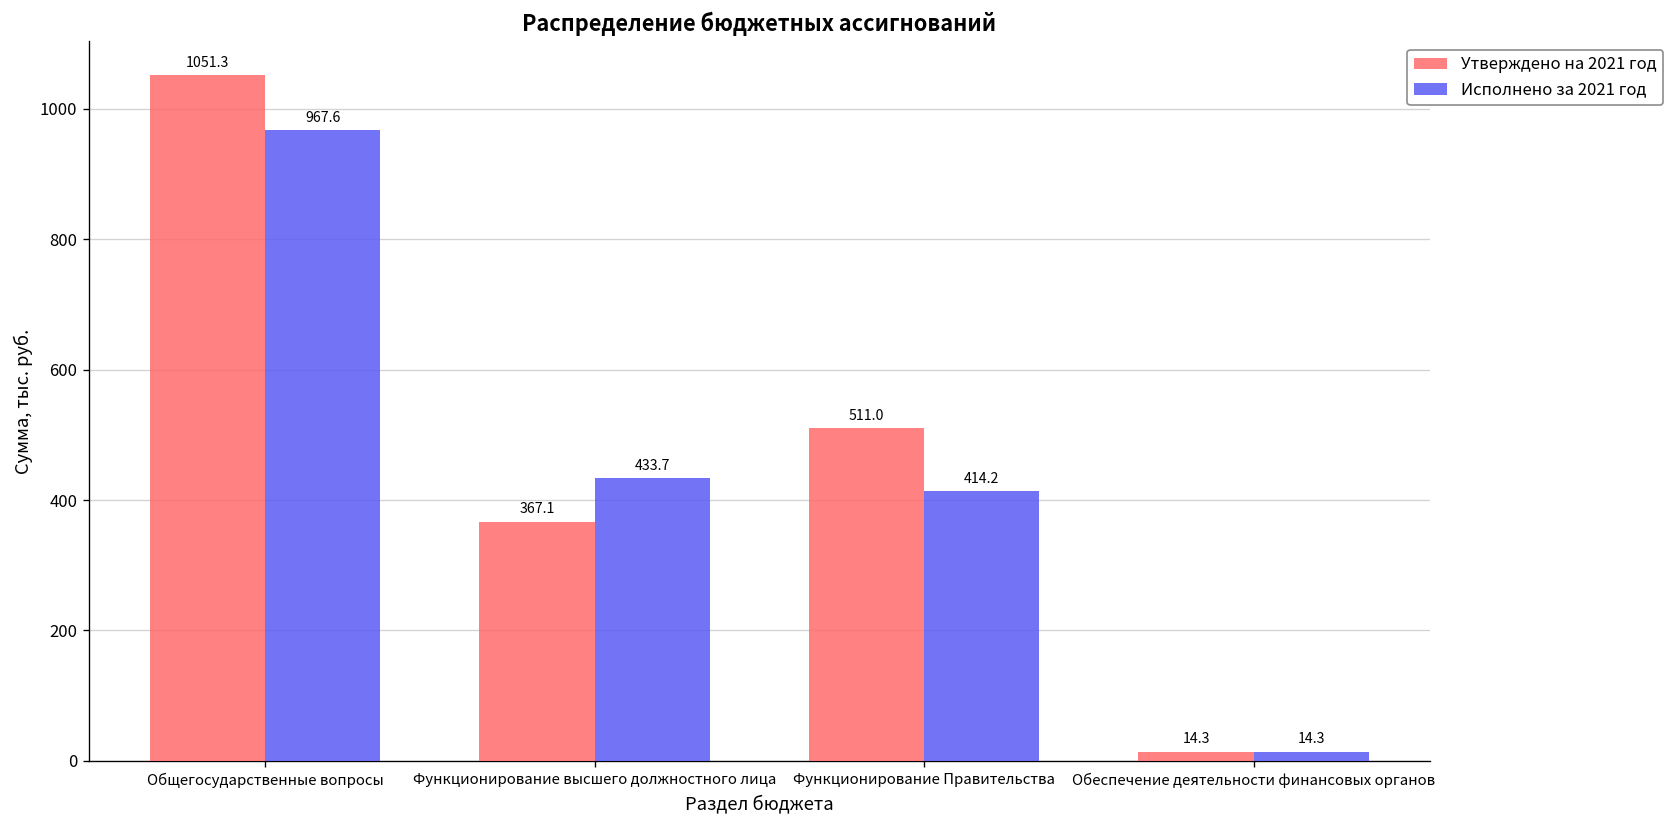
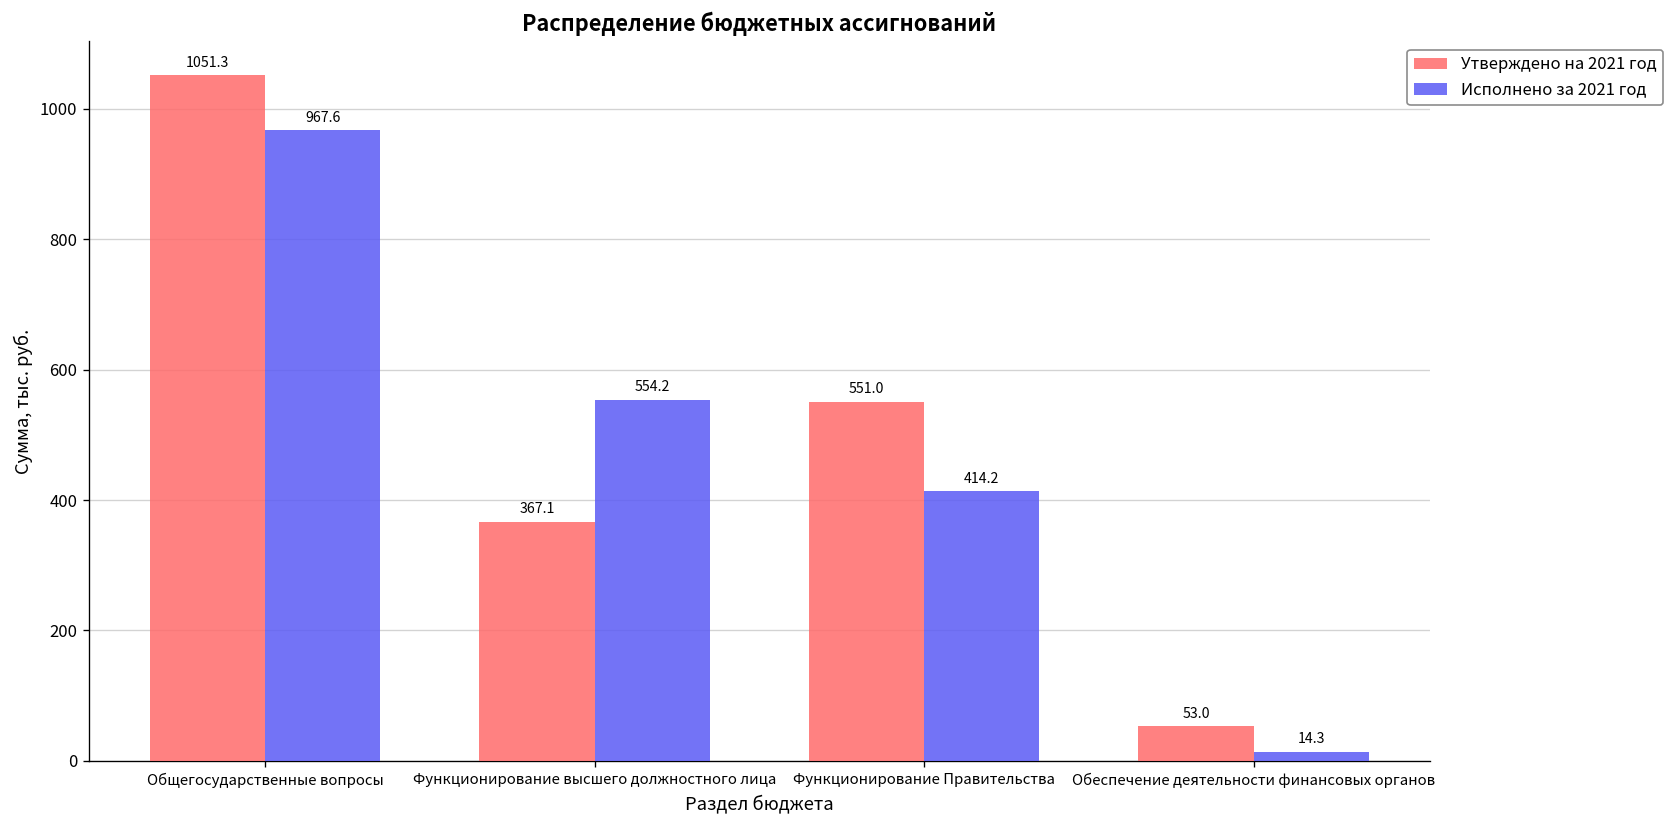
Исполнено за 2021 год, Функционирование высшего должностного лица: 433.7 -> 554.2
Утверждено на 2021 год, Функционирование Правительства: 511.0 -> 551.0
Утверждено на 2021 год, Обеспечение деятельности финансовых органов: 14.3 -> 53.0
